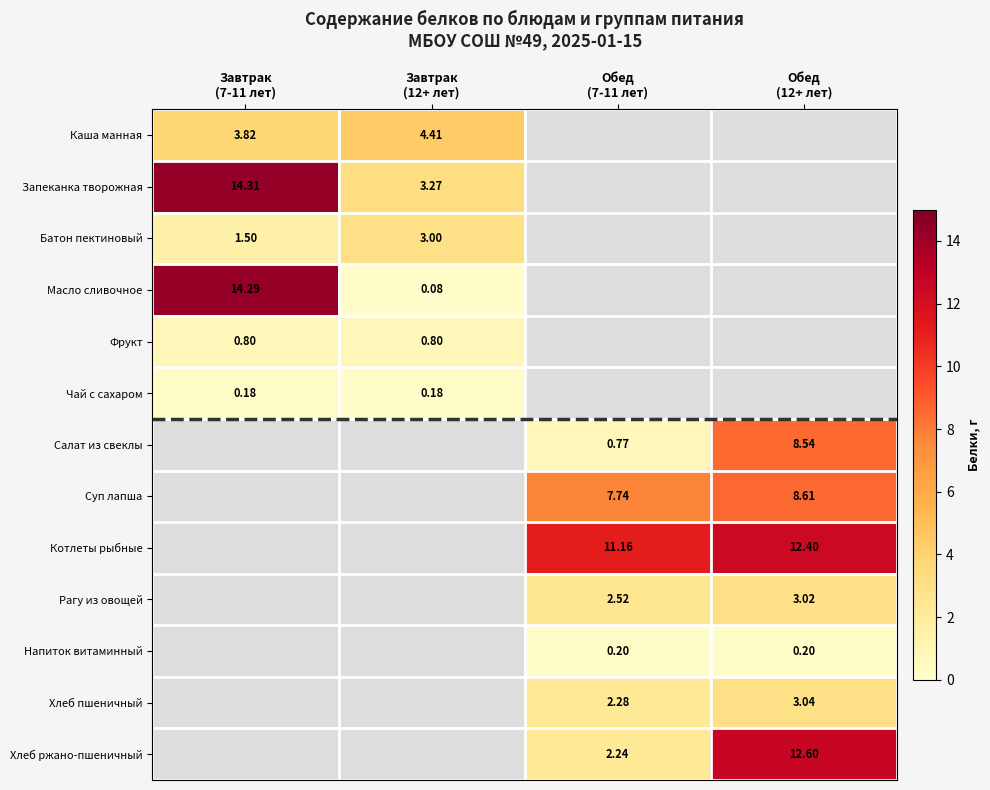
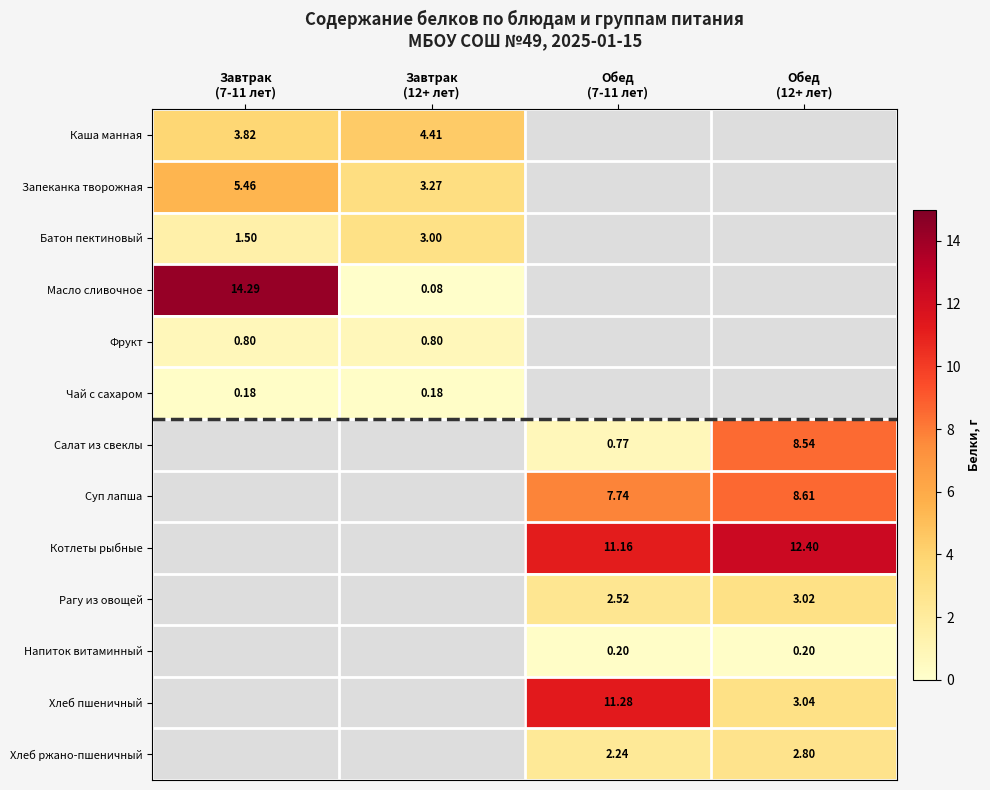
Запеканка творожная, Завтрак (7-11 лет): 14.31 -> 5.46
Хлеб пшеничный, Обед (7-11 лет): 2.28 -> 11.28
Хлеб ржано-пшеничный, Обед (12+ лет): 12.60 -> 2.80
